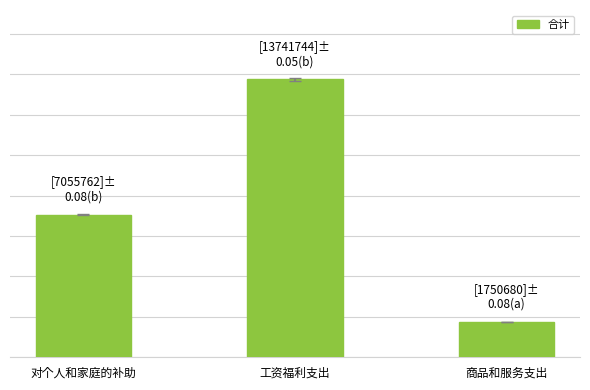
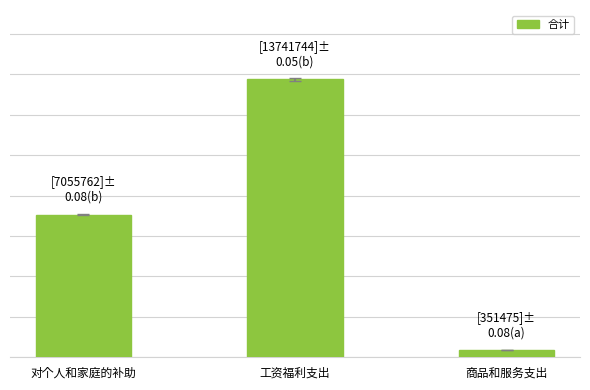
合计, 商品和服务支出: 1750680]± -> 351475]±
